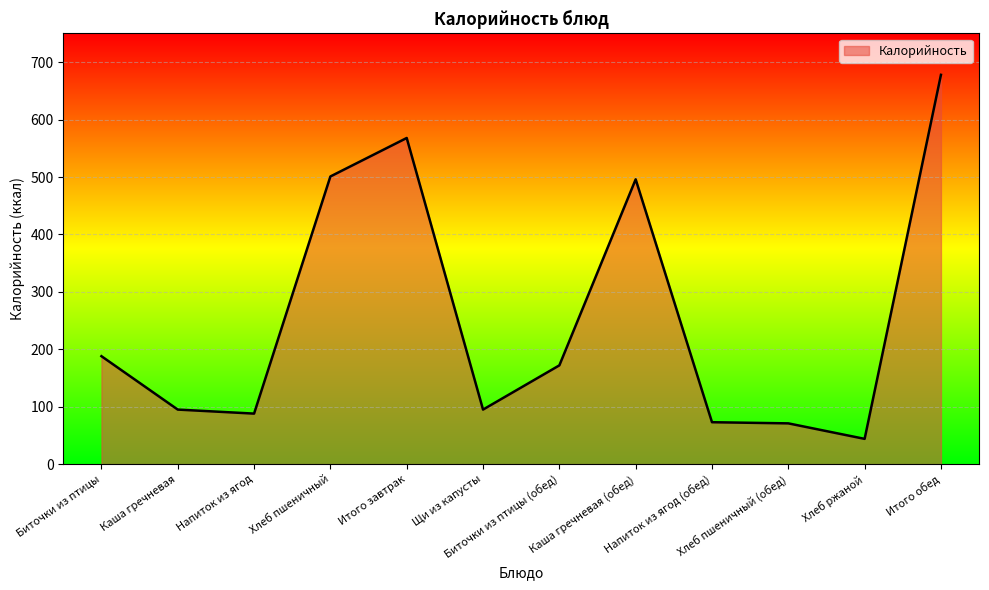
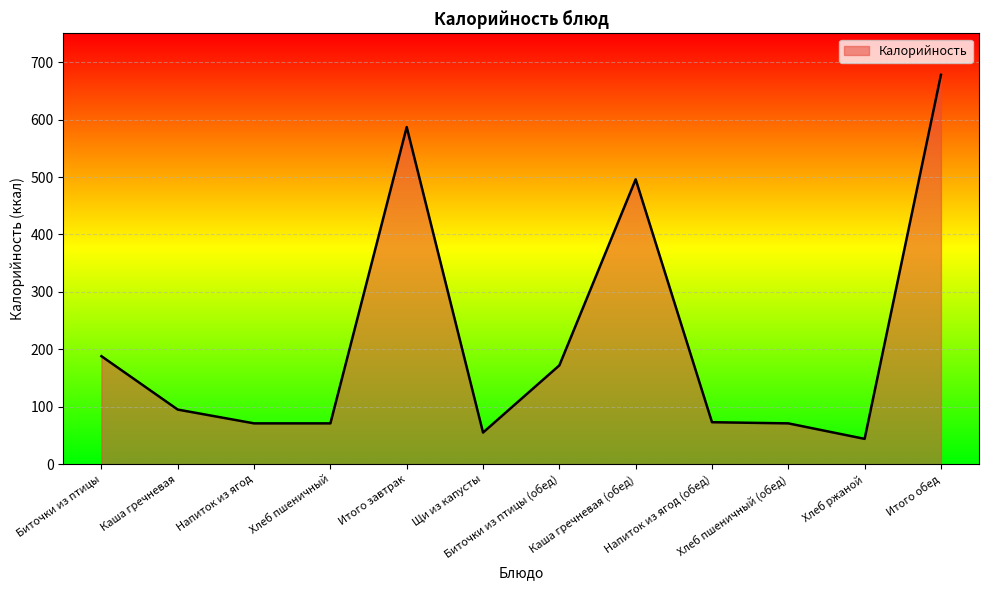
Напиток из ягод: 90 -> 70
Хлеб пшеничный: 500 -> 70
Итого завтрак: 570 -> 590
Щи из капусты: 100 -> 60
